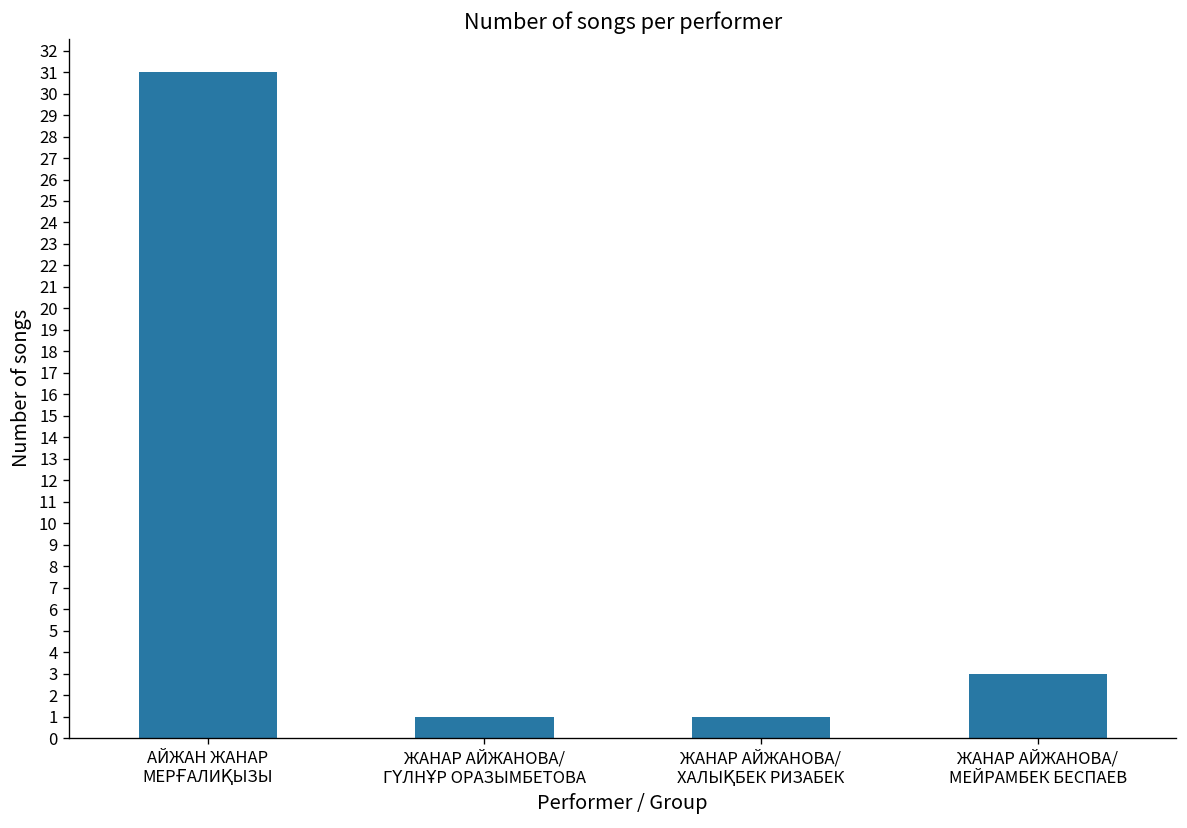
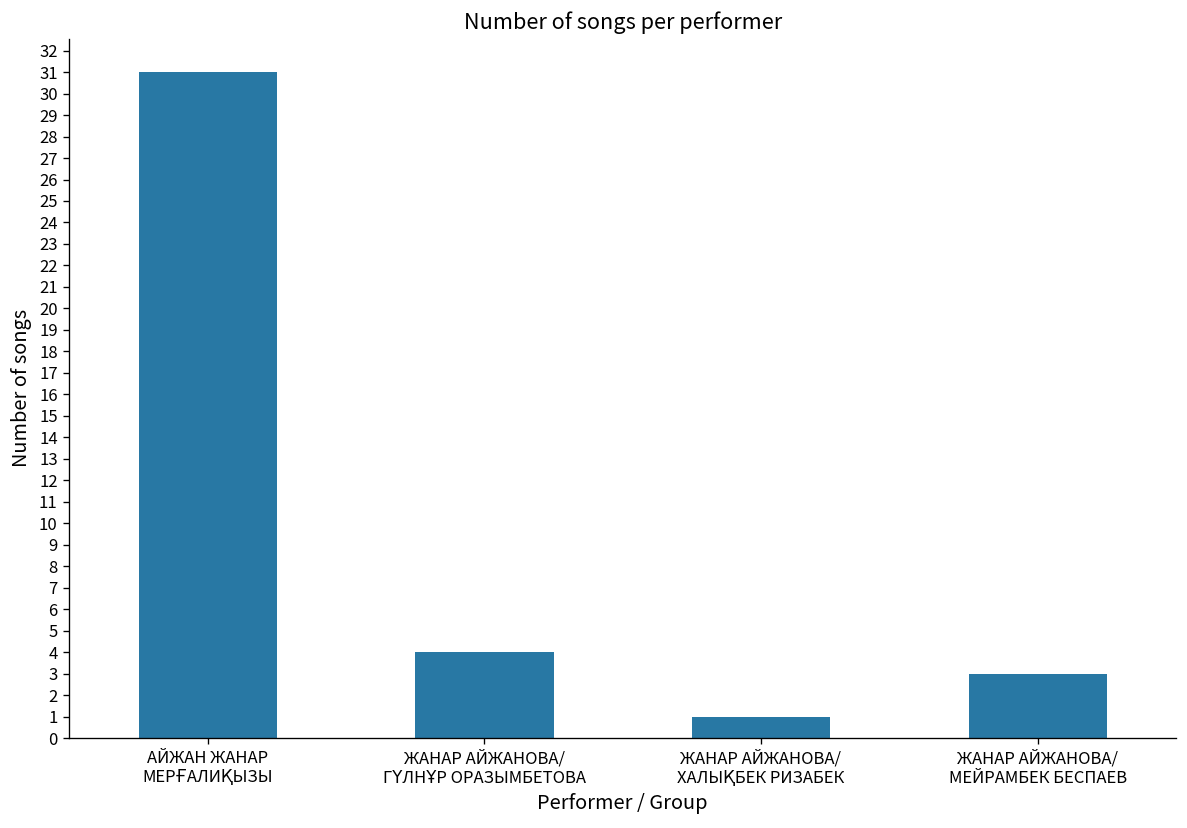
ЖАНАР АЙЖАНОВА/ ГҮЛНҰР ОРАЗЫМБЕТОВА: 1 -> 4
